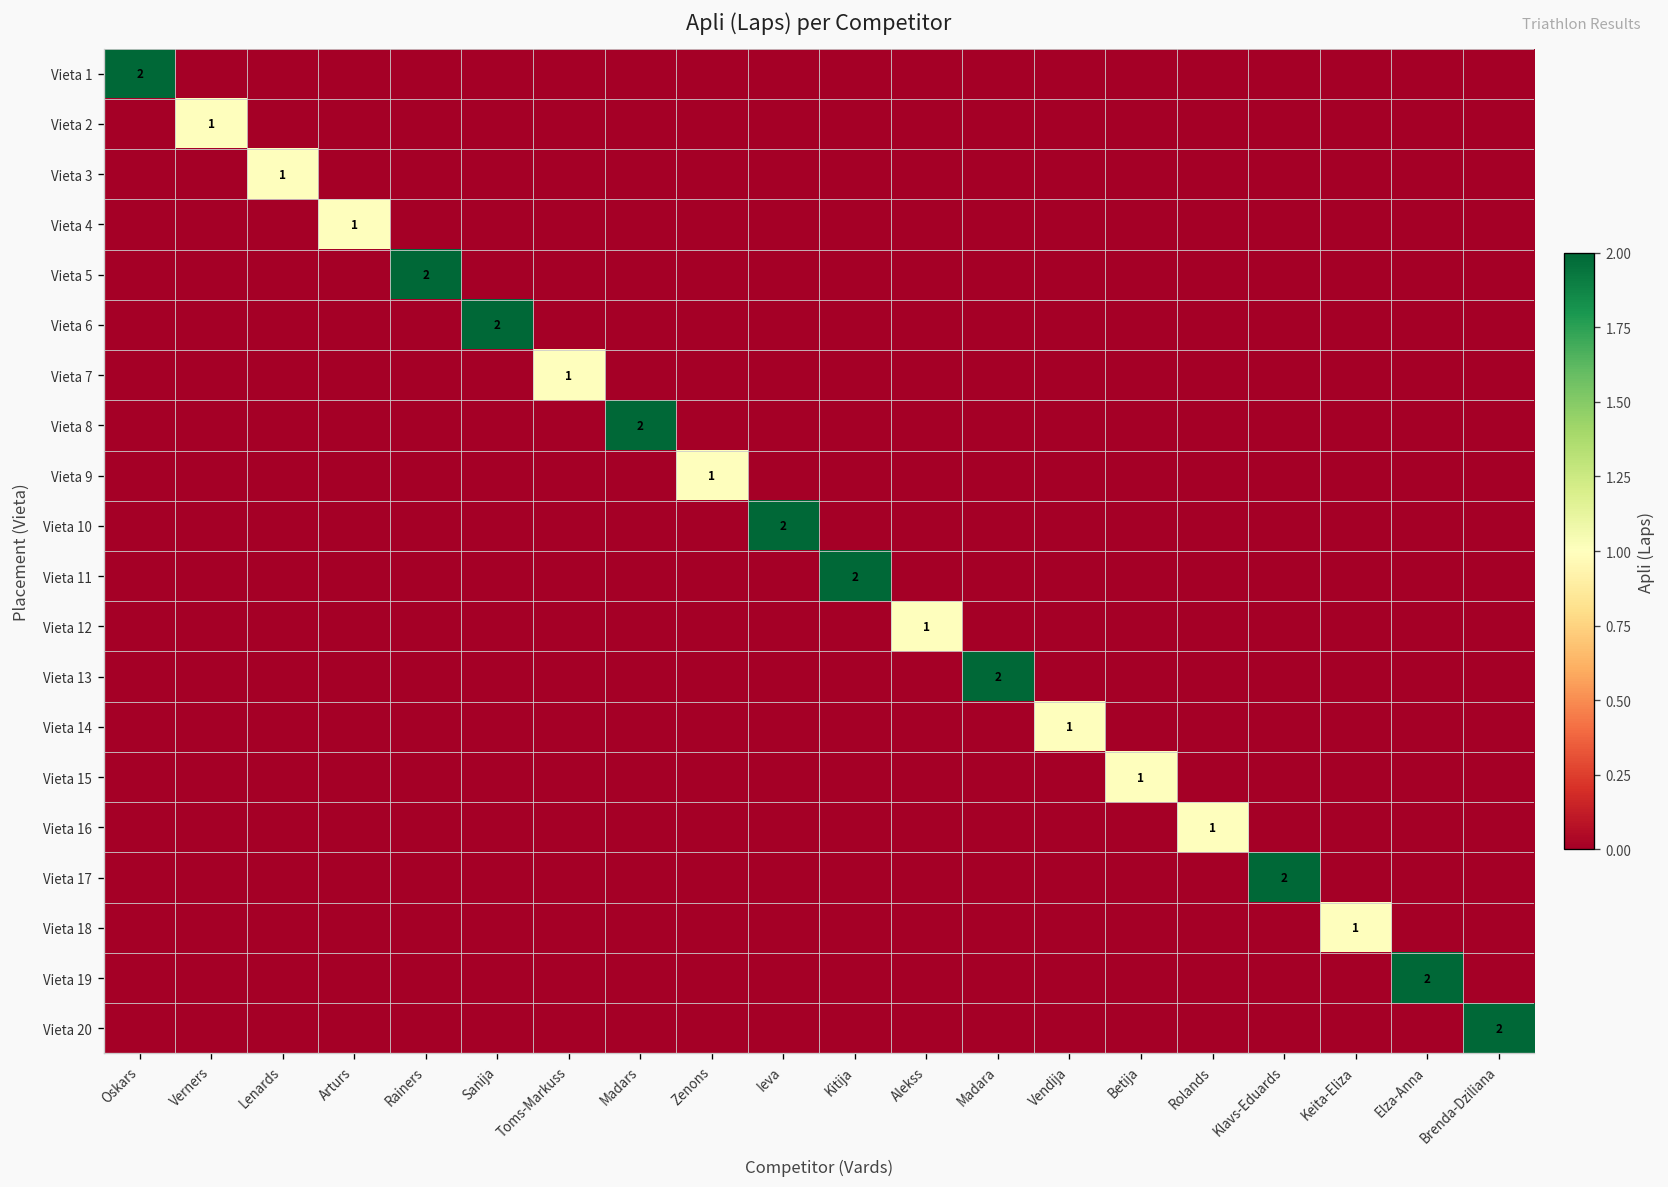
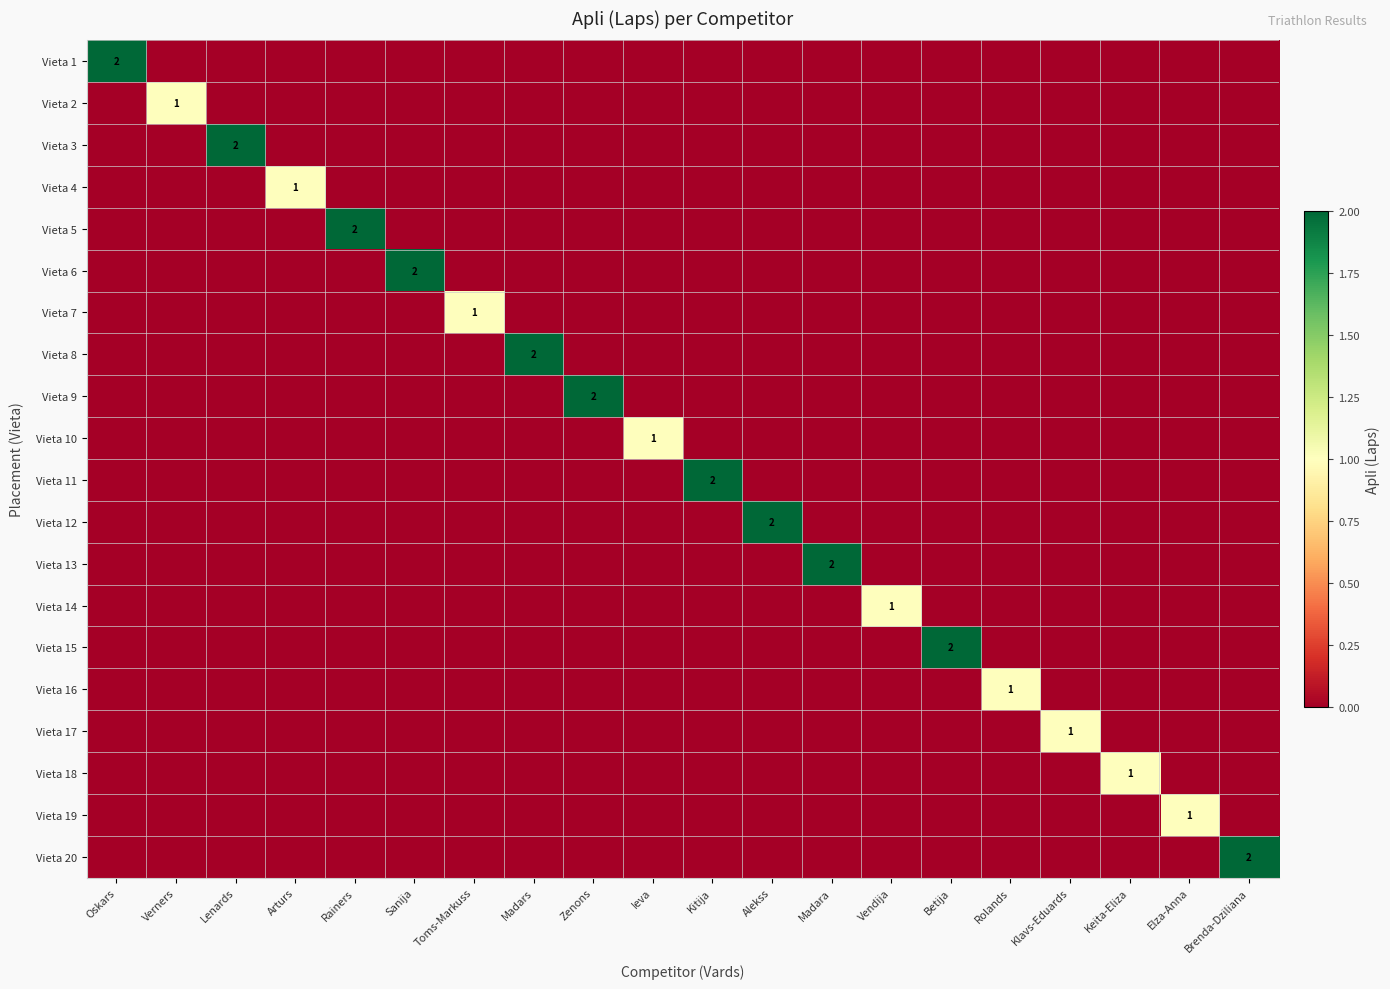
Vieta 3, Lenards: 1 -> 2
Vieta 9, Zenons: 1 -> 2
Vieta 10, Ieva: 2 -> 1
Vieta 12, Alekss: 1 -> 2
Vieta 15, Betija: 1 -> 2
Vieta 17, Klavs-Eduards: 2 -> 1
Vieta 19, Elza-Anna: 2 -> 1
